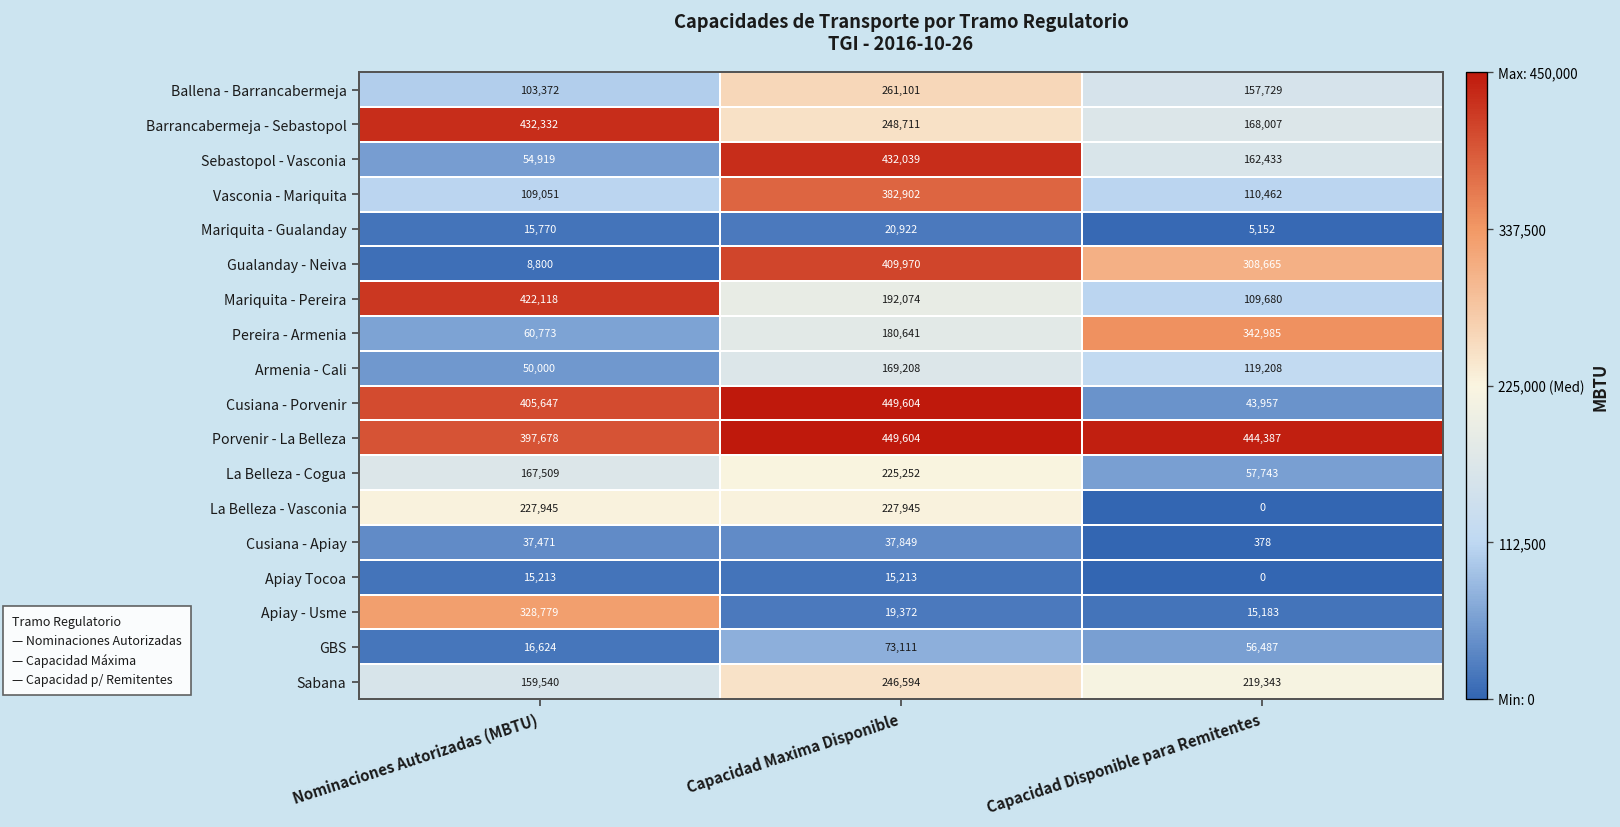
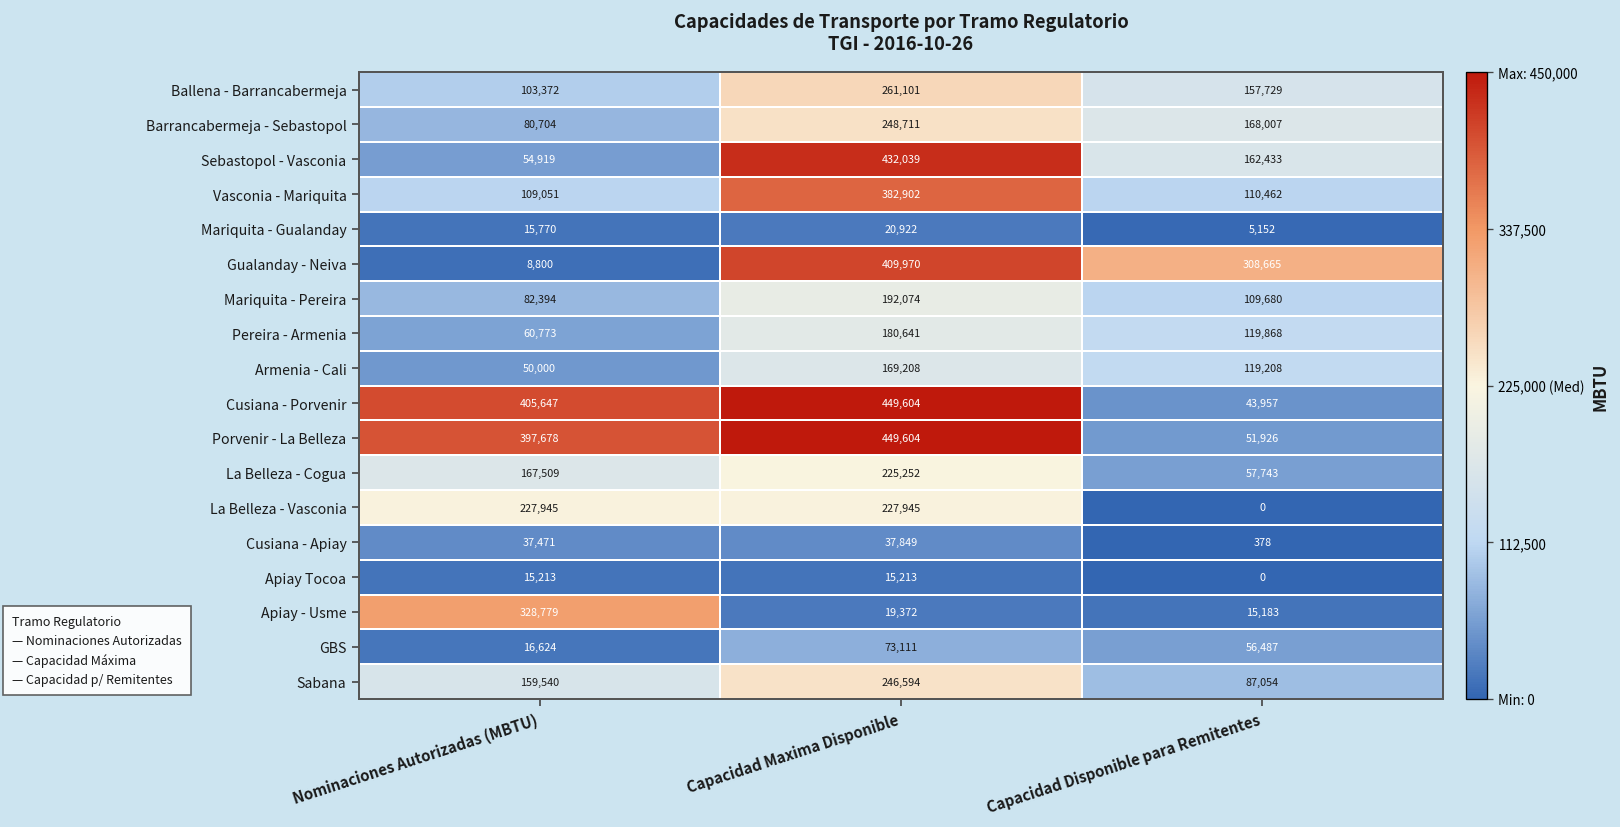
Barrancabermeja - Sebastopol, Nominaciones Autorizadas (MBTU): 432,332 -> 80,704
Mariquita - Pereira, Nominaciones Autorizadas (MBTU): 422,118 -> 82,394
Pereira - Armenia, Capacidad Disponible para Remitentes: 342,985 -> 119,868
Porvenir - La Belleza, Capacidad Disponible para Remitentes: 444,387 -> 51,926
Sabana, Capacidad Disponible para Remitentes: 219,343 -> 87,054
